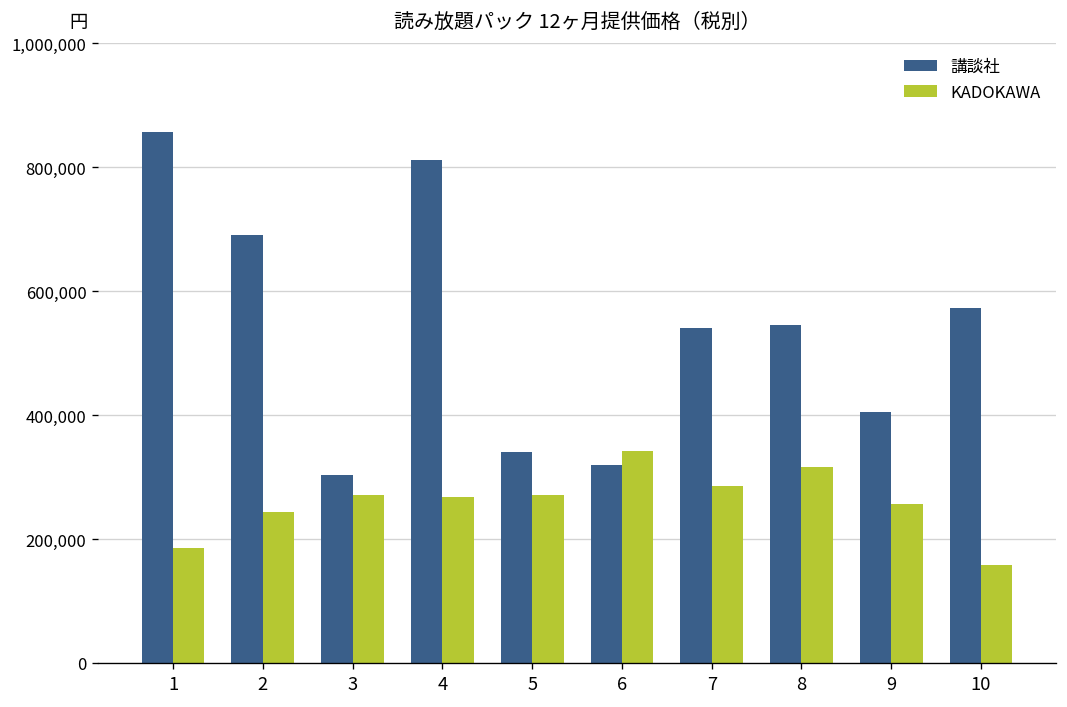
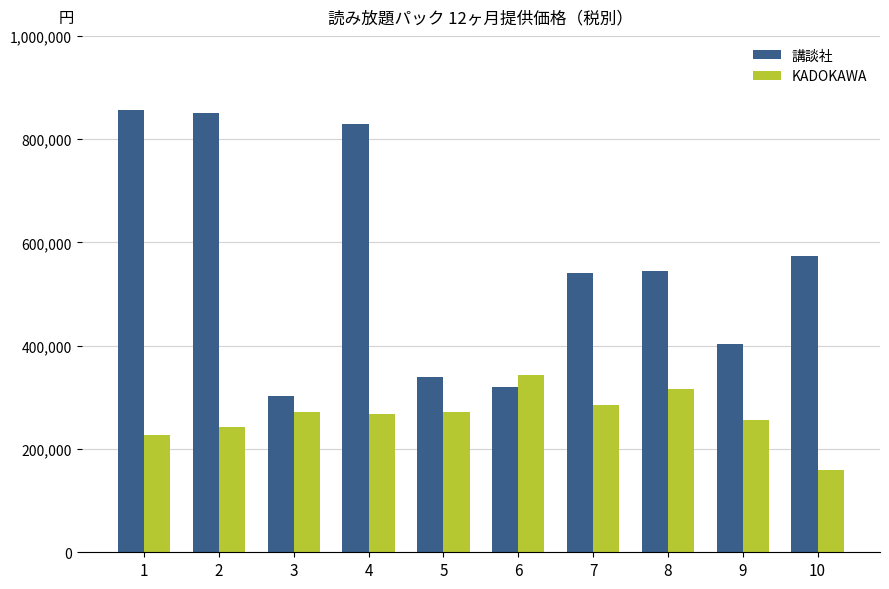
KADOKAWA, 1: 190,000 -> 230,000
講談社, 2: 690,000 -> 850,000
講談社, 4: 810,000 -> 830,000
